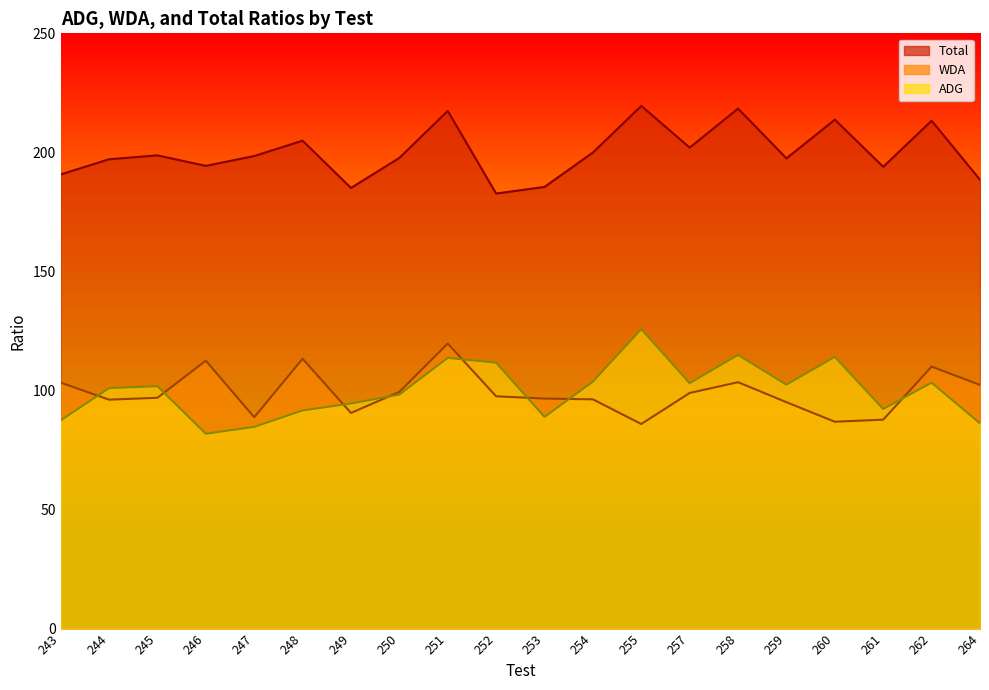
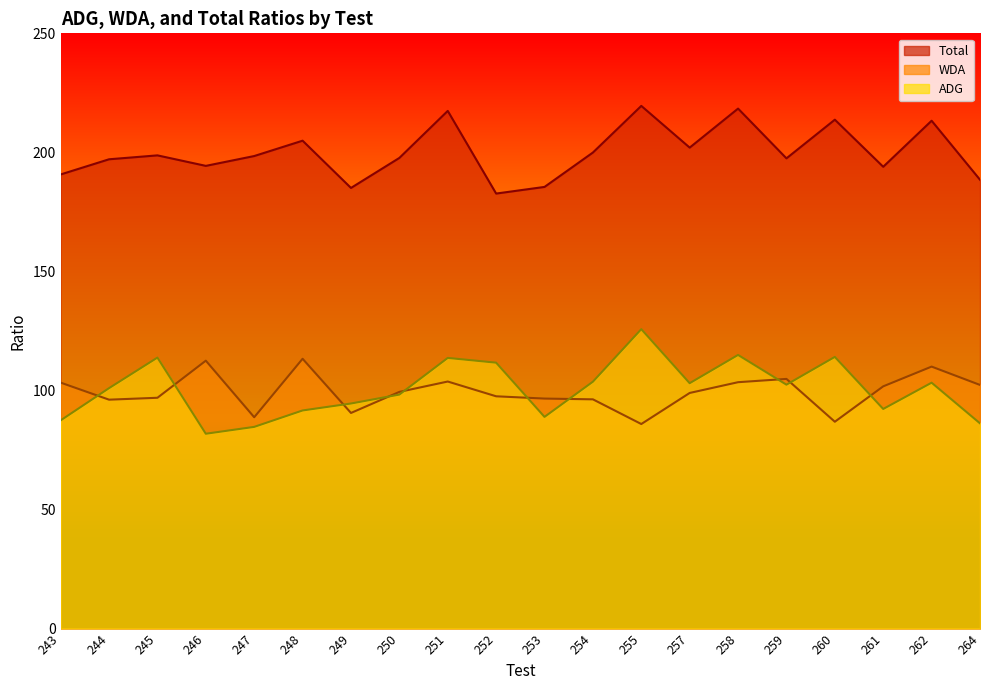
ADG, 245: 102 -> 114
WDA, 251: 120 -> 104
WDA, 259: 95 -> 105
WDA, 261: 88 -> 102
